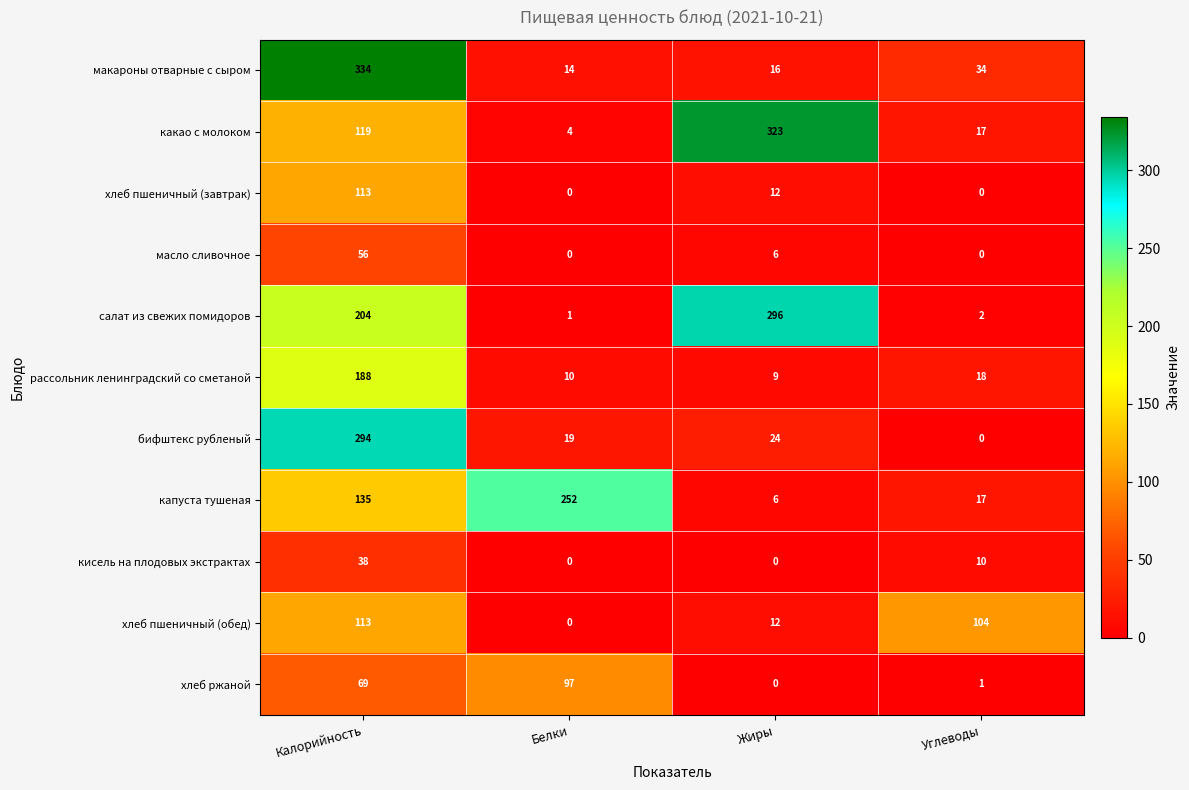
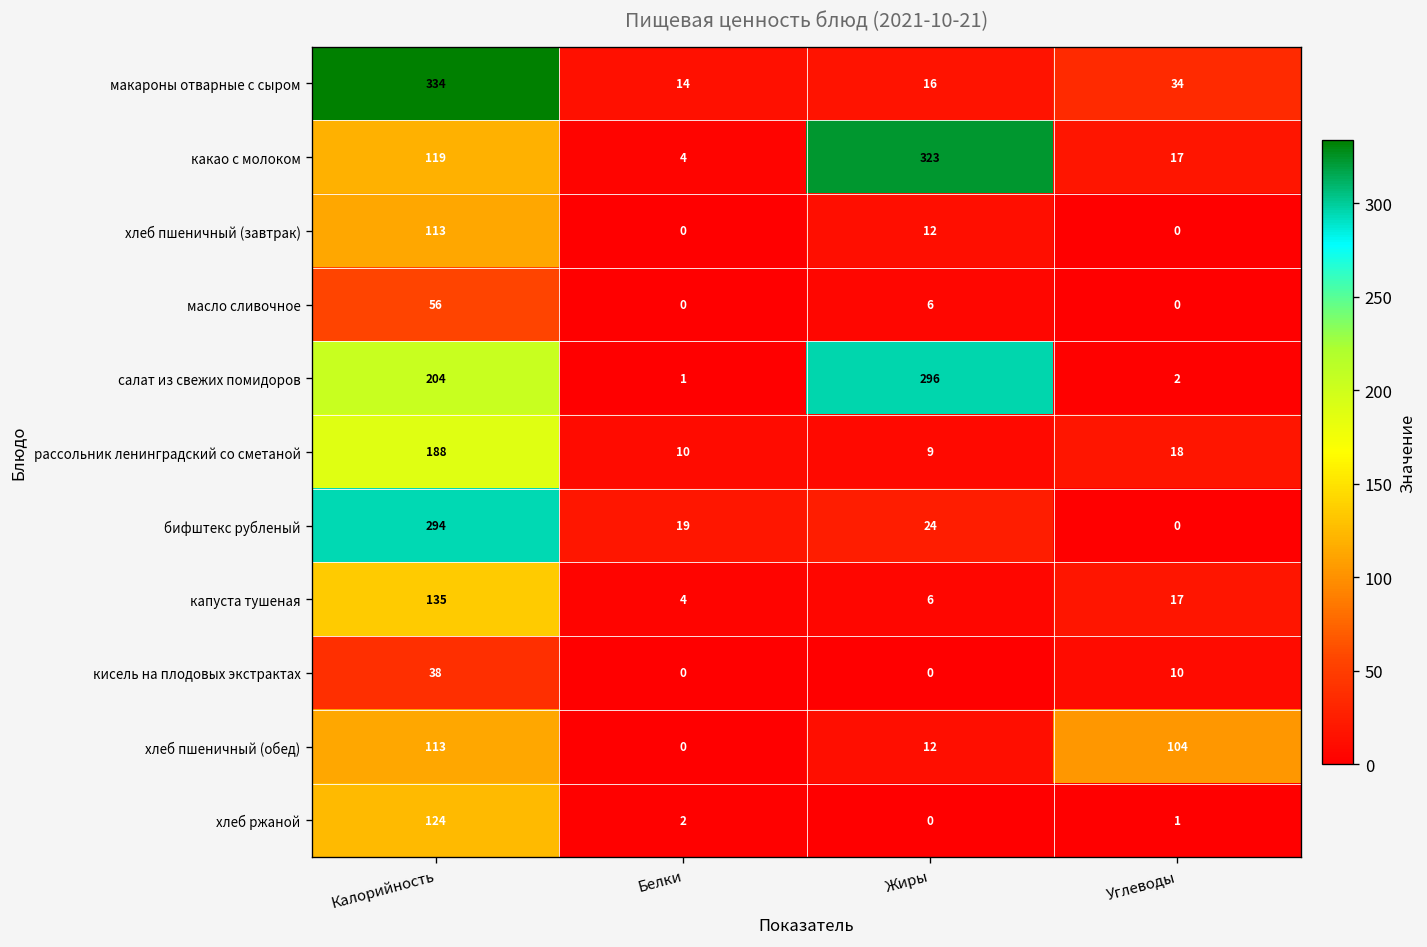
капуста тушеная, Белки: 252 -> 4
хлеб ржаной, Калорийность: 69 -> 124
хлеб ржаной, Белки: 97 -> 2
